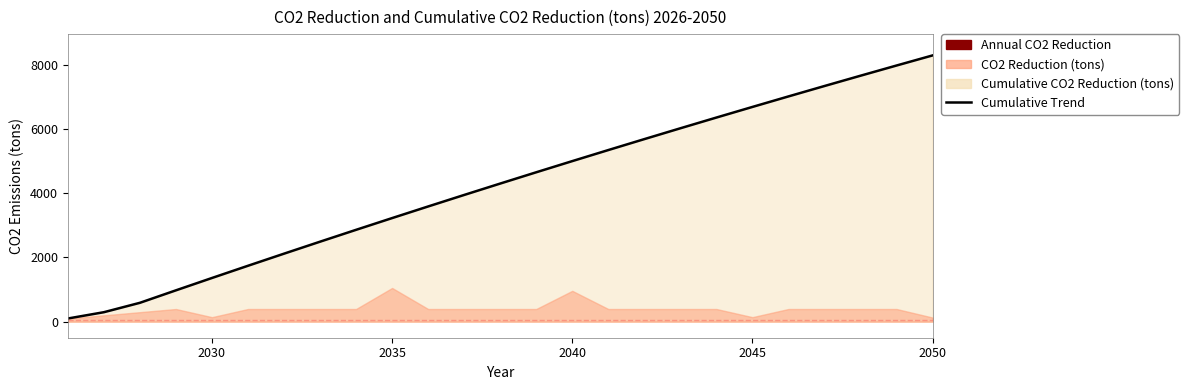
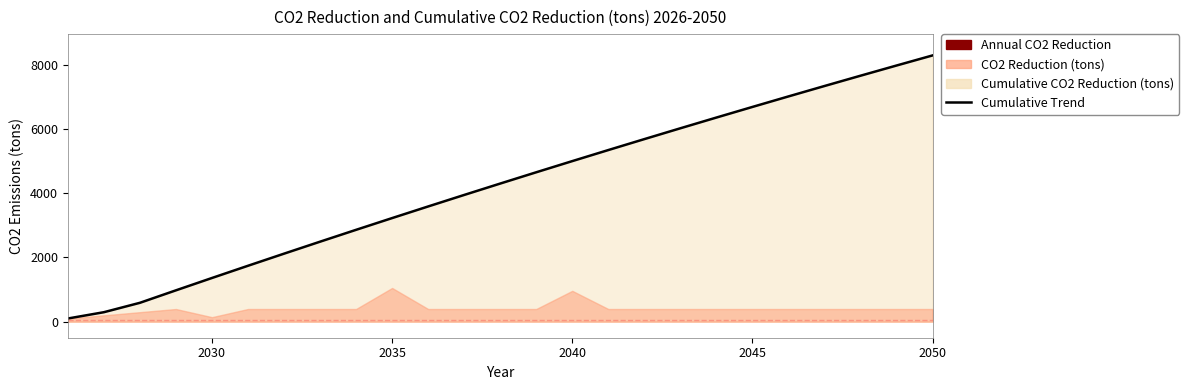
CO2 Reduction (tons), 2045: 100 -> 400
CO2 Reduction (tons), 2050: 100 -> 400
